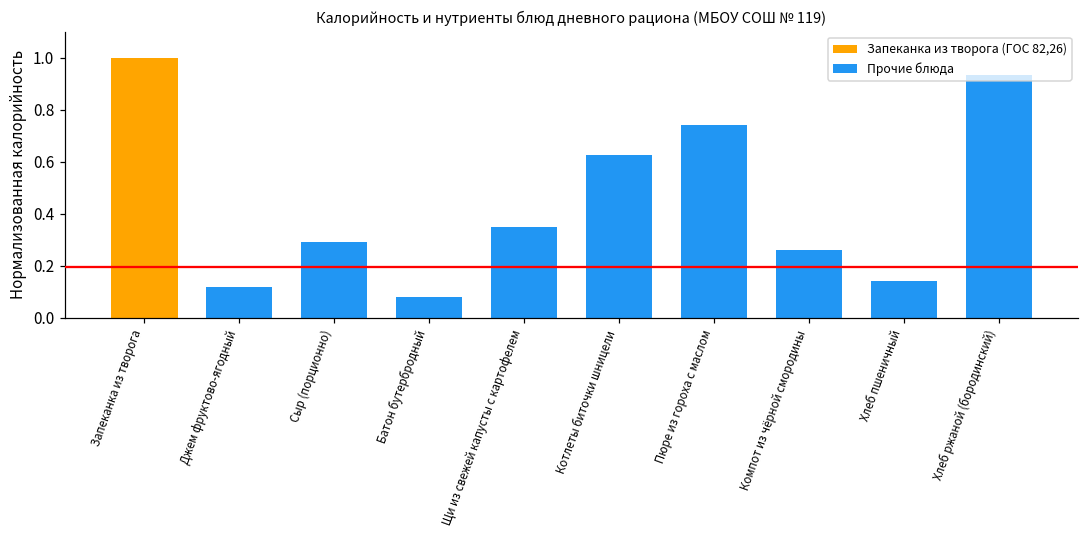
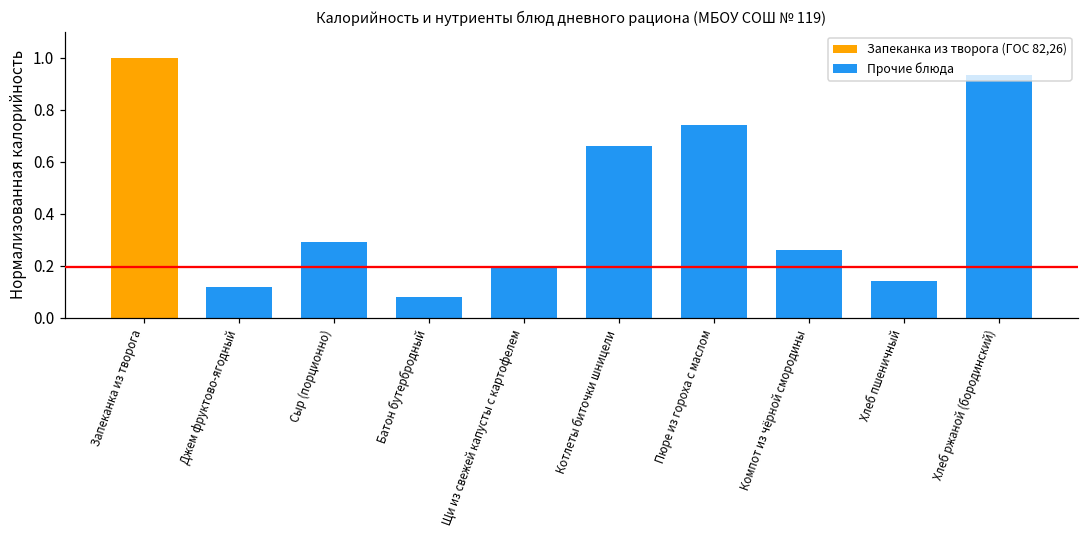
Щи из свежей капусты с картофелем: 0.35 -> 0.20
Котлеты биточки шницели: 0.63 -> 0.66
